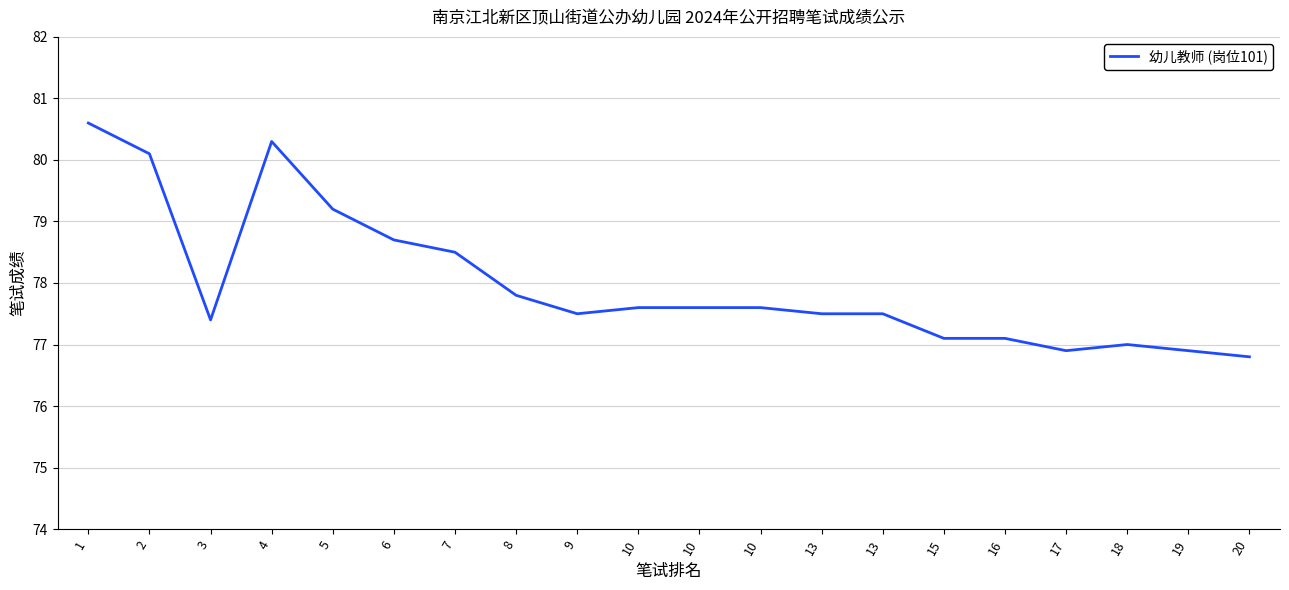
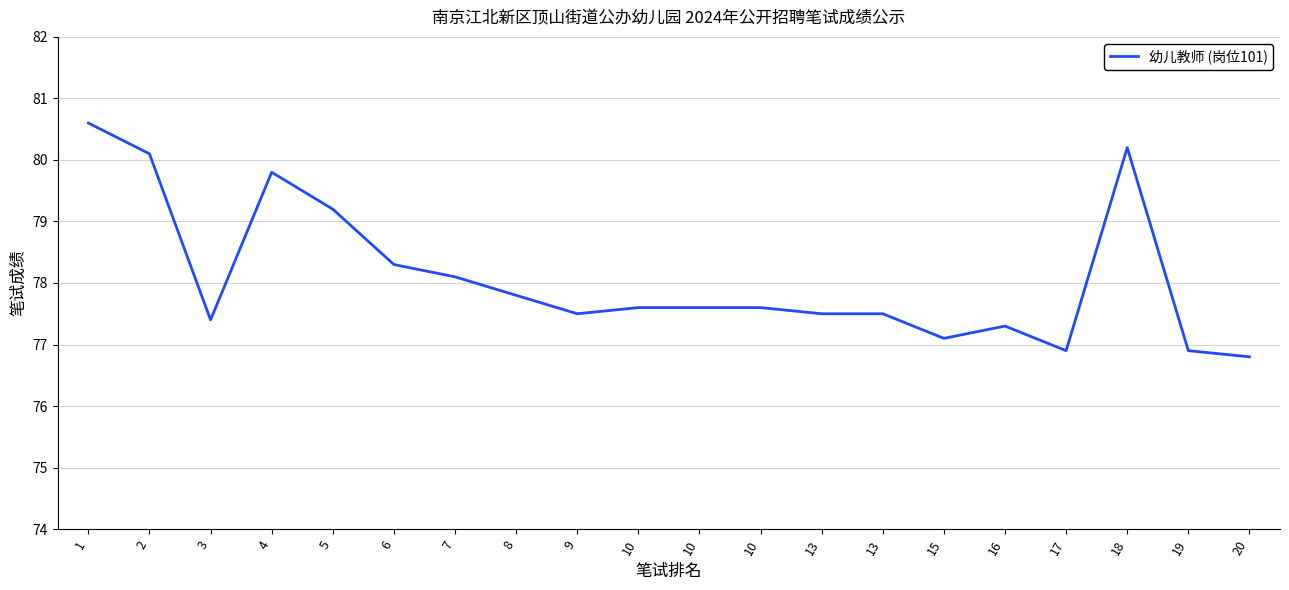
4: 80.3 -> 79.8
6: 78.7 -> 78.3
7: 78.5 -> 78.1
16: 77.1 -> 77.3
18: 77.0 -> 80.2
